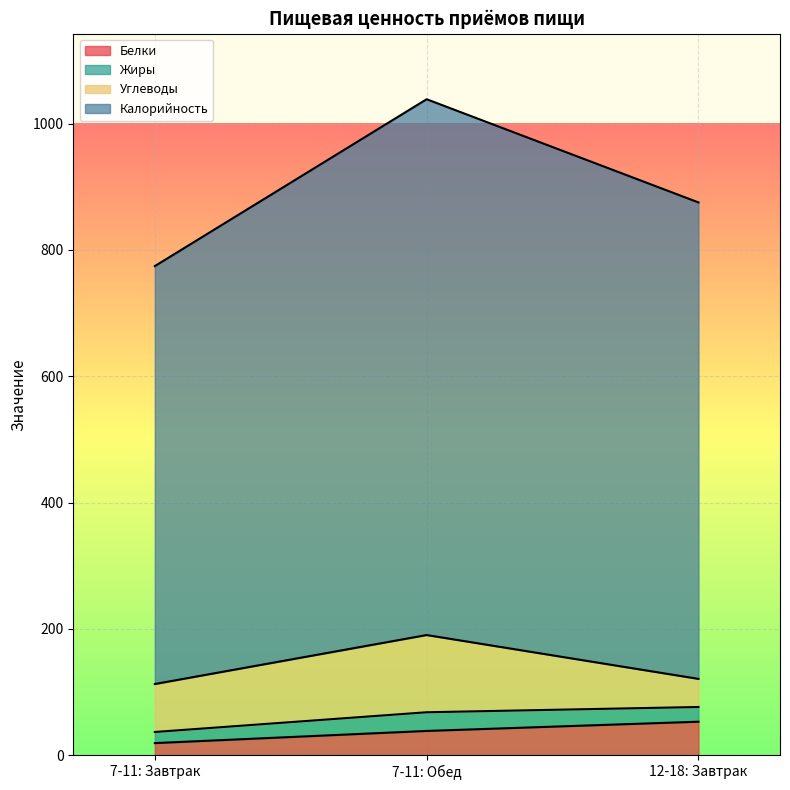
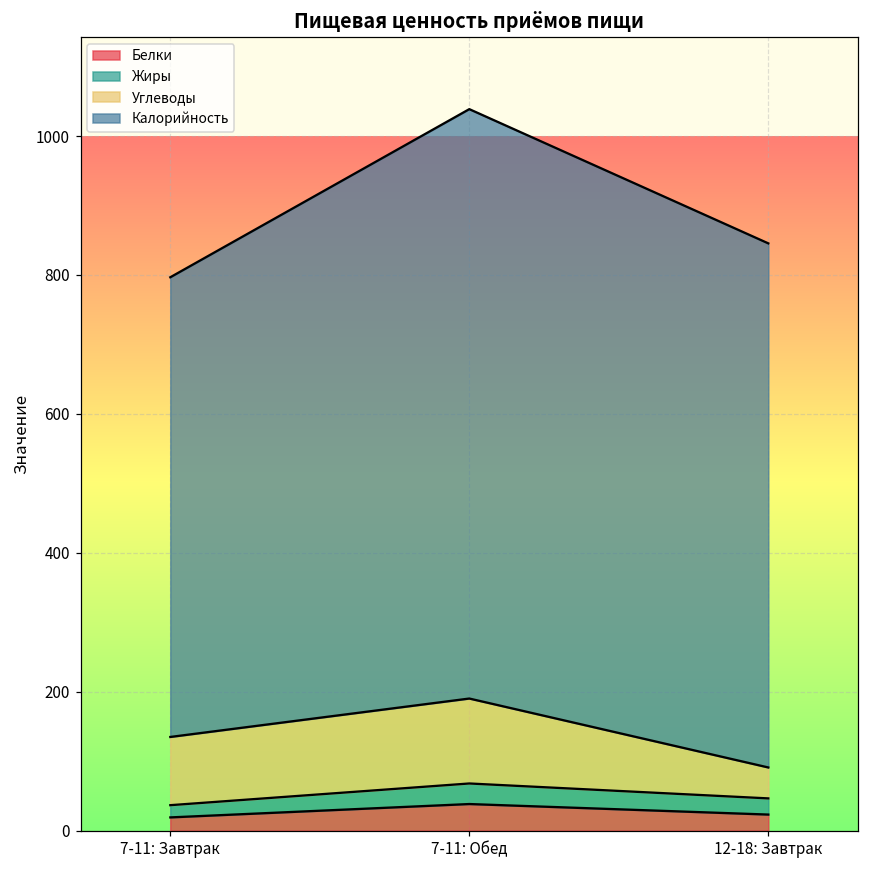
Углеводы, 7-11: Завтрак: 80 -> 100
Белки, 12-18: Завтрак: 50 -> 20
